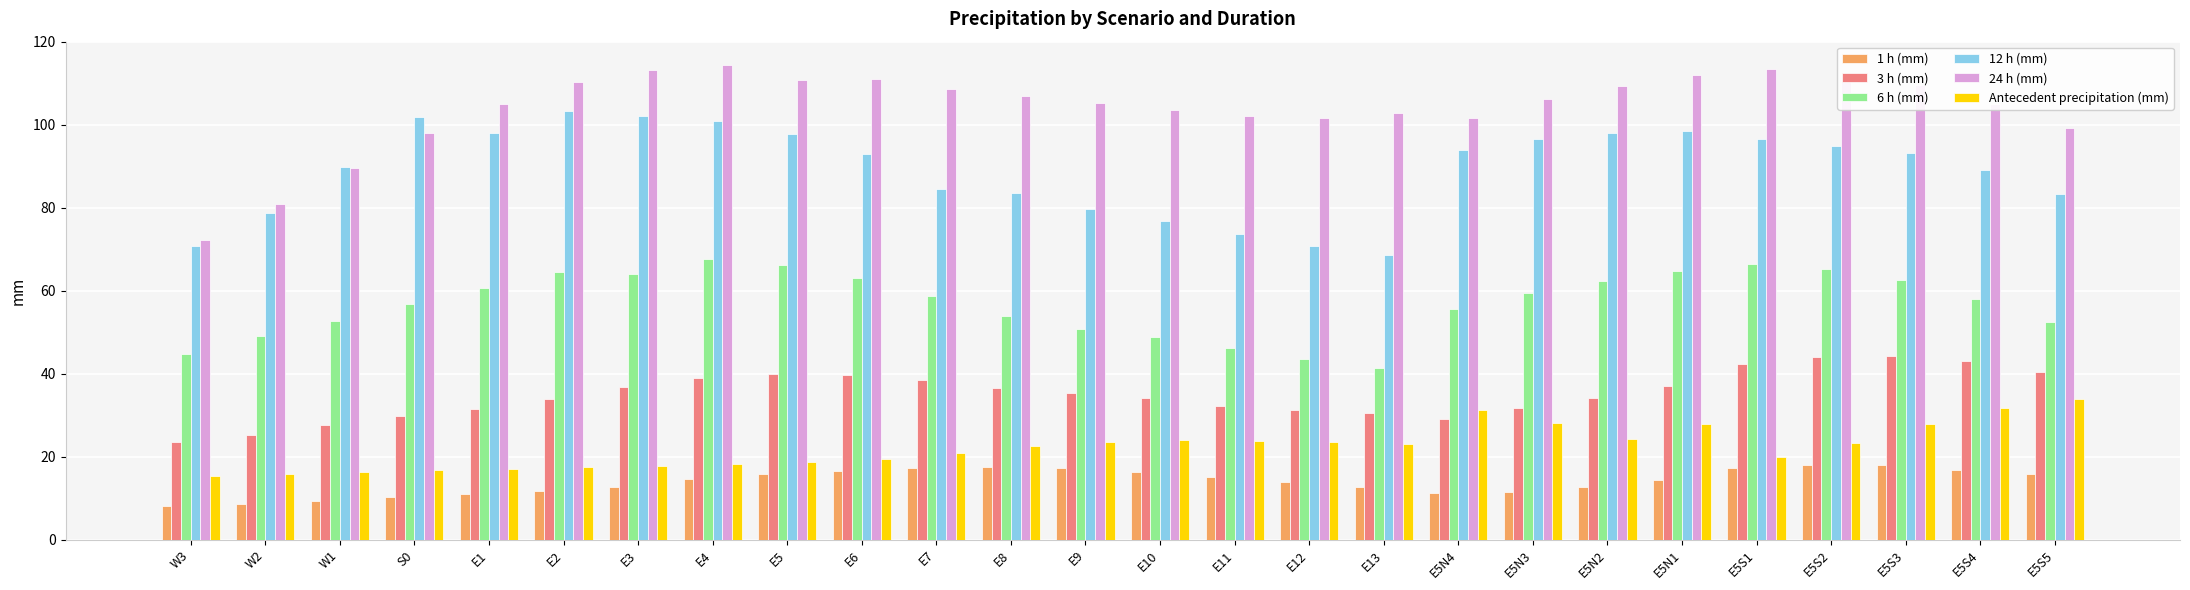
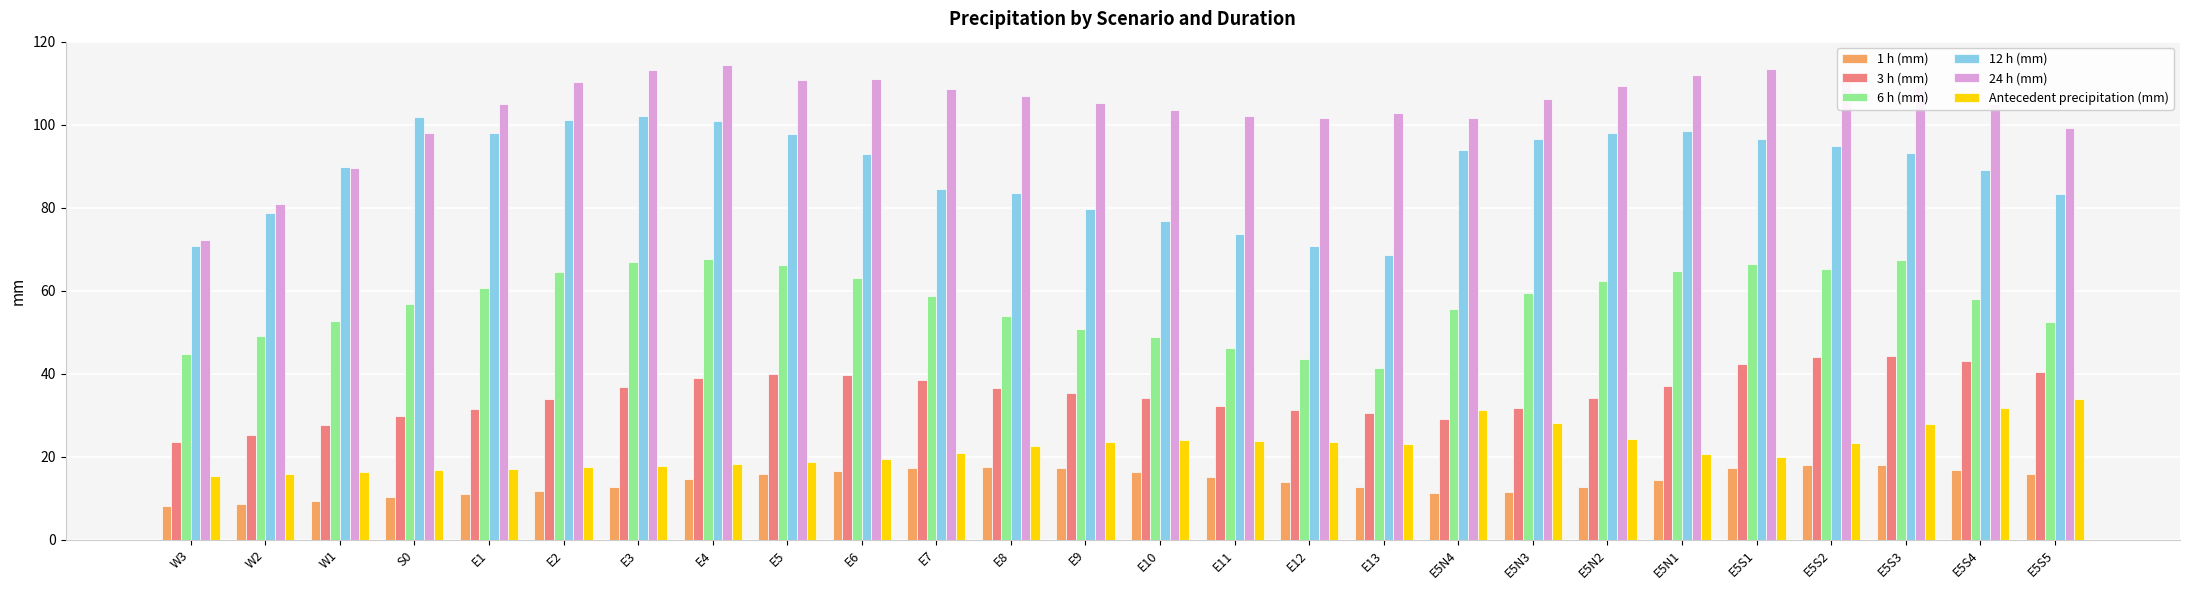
12 h (mm), E2: 103 -> 101
6 h (mm), E3: 64 -> 67
Antecedent precipitation (mm), E5N1: 28 -> 21
6 h (mm), E5S3: 63 -> 67
